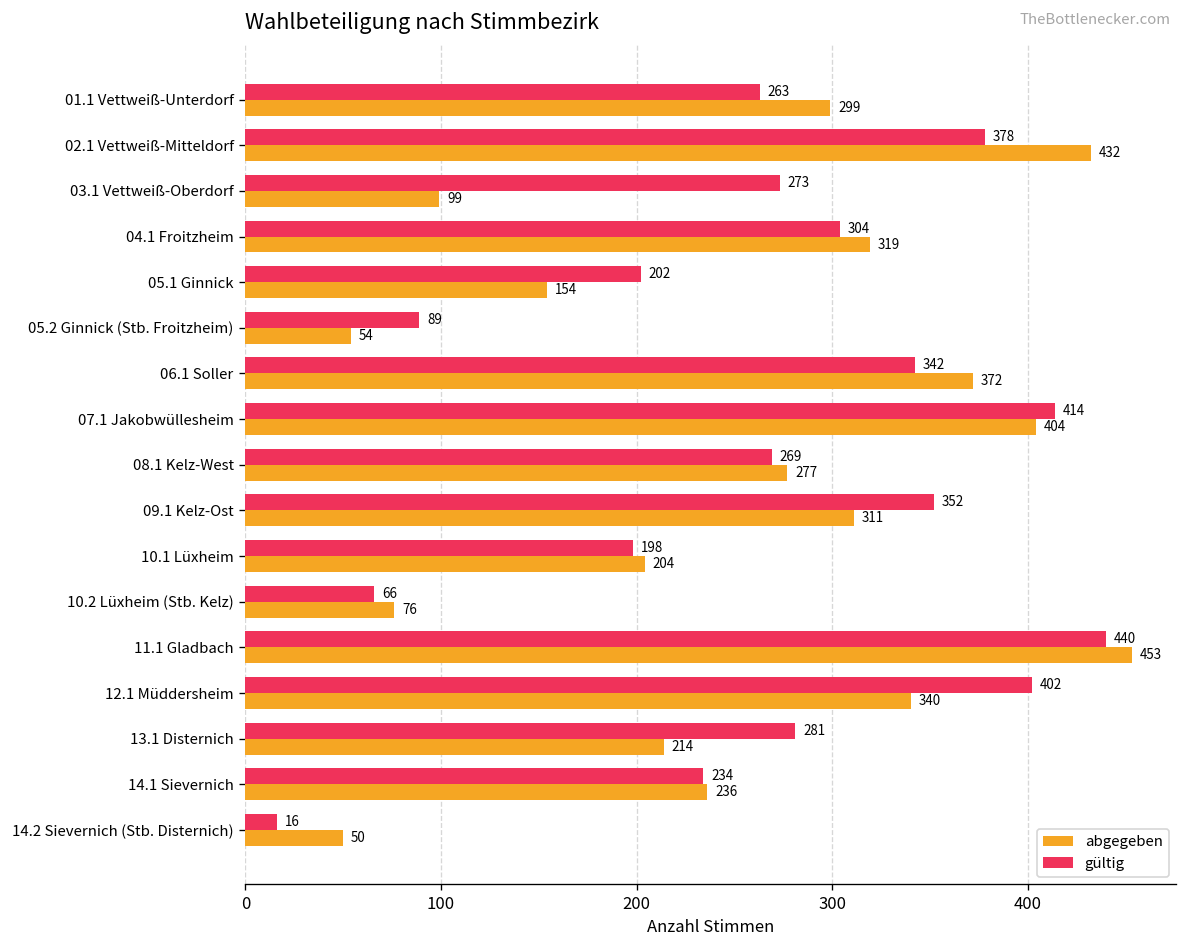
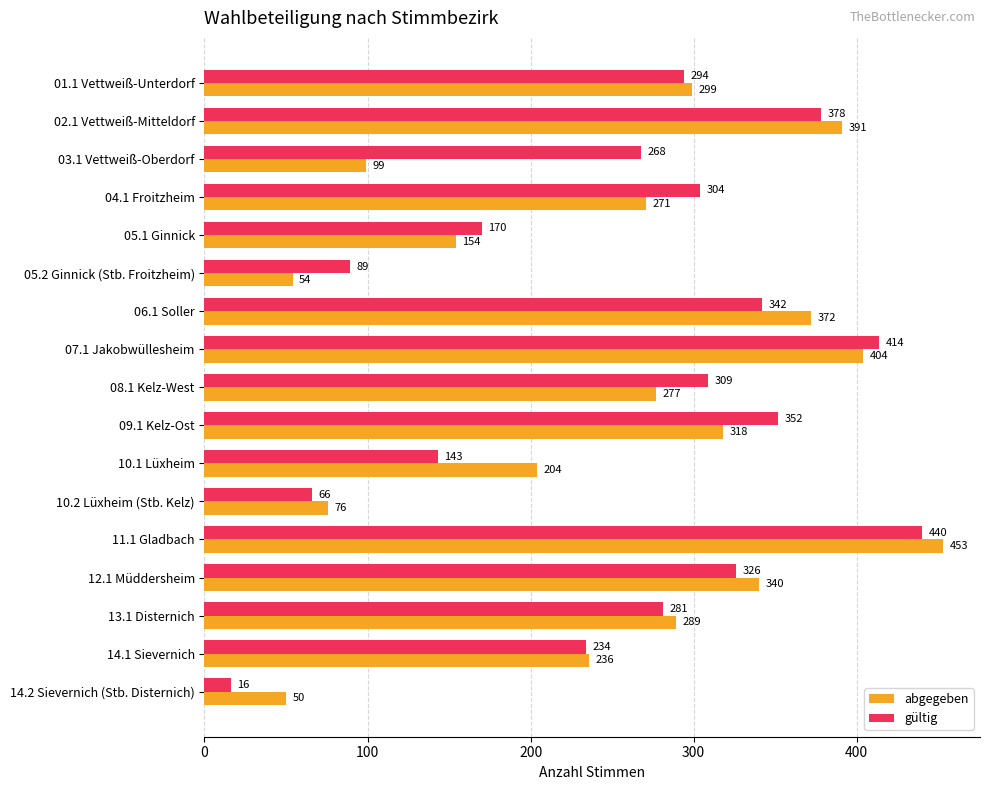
gültig, 01.1 Vettweiß-Unterdorf: 263 -> 294
abgegeben, 02.1 Vettweiß-Mitteldorf: 432 -> 391
gültig, 03.1 Vettweiß-Oberdorf: 273 -> 268
abgegeben, 04.1 Froitzheim: 319 -> 271
gültig, 05.1 Ginnick: 202 -> 170
gültig, 08.1 Kelz-West: 269 -> 309
abgegeben, 09.1 Kelz-Ost: 311 -> 318
gültig, 10.1 Lüxheim: 198 -> 143
gültig, 12.1 Müddersheim: 402 -> 326
abgegeben, 13.1 Disternich: 214 -> 289
